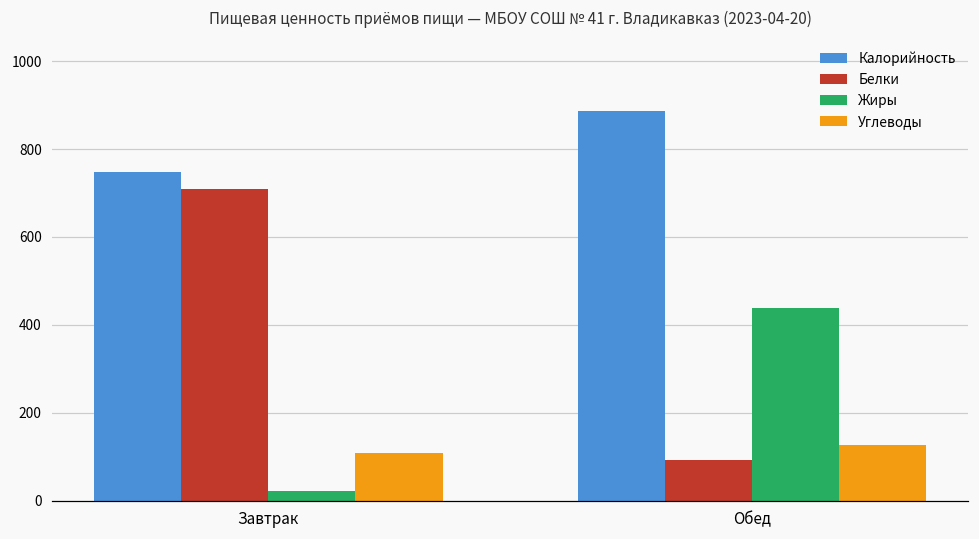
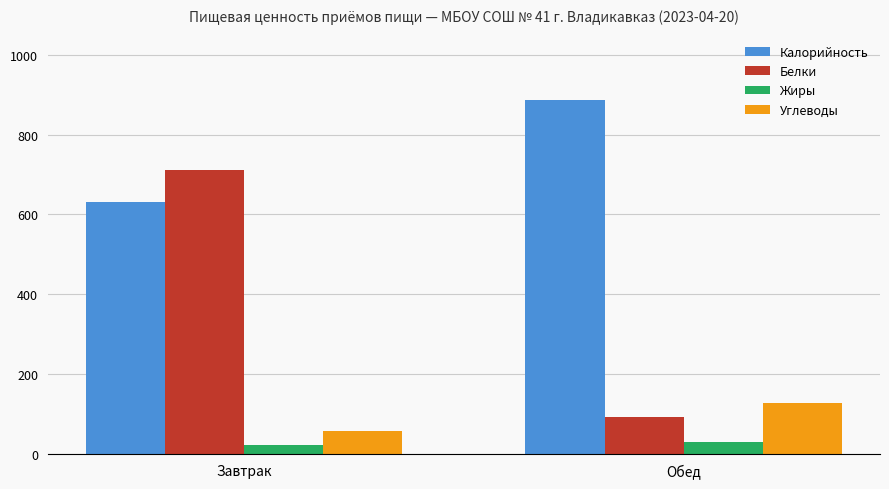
Калорийность, Завтрак: 750 -> 630
Углеводы, Завтрак: 110 -> 60
Жиры, Обед: 440 -> 30
